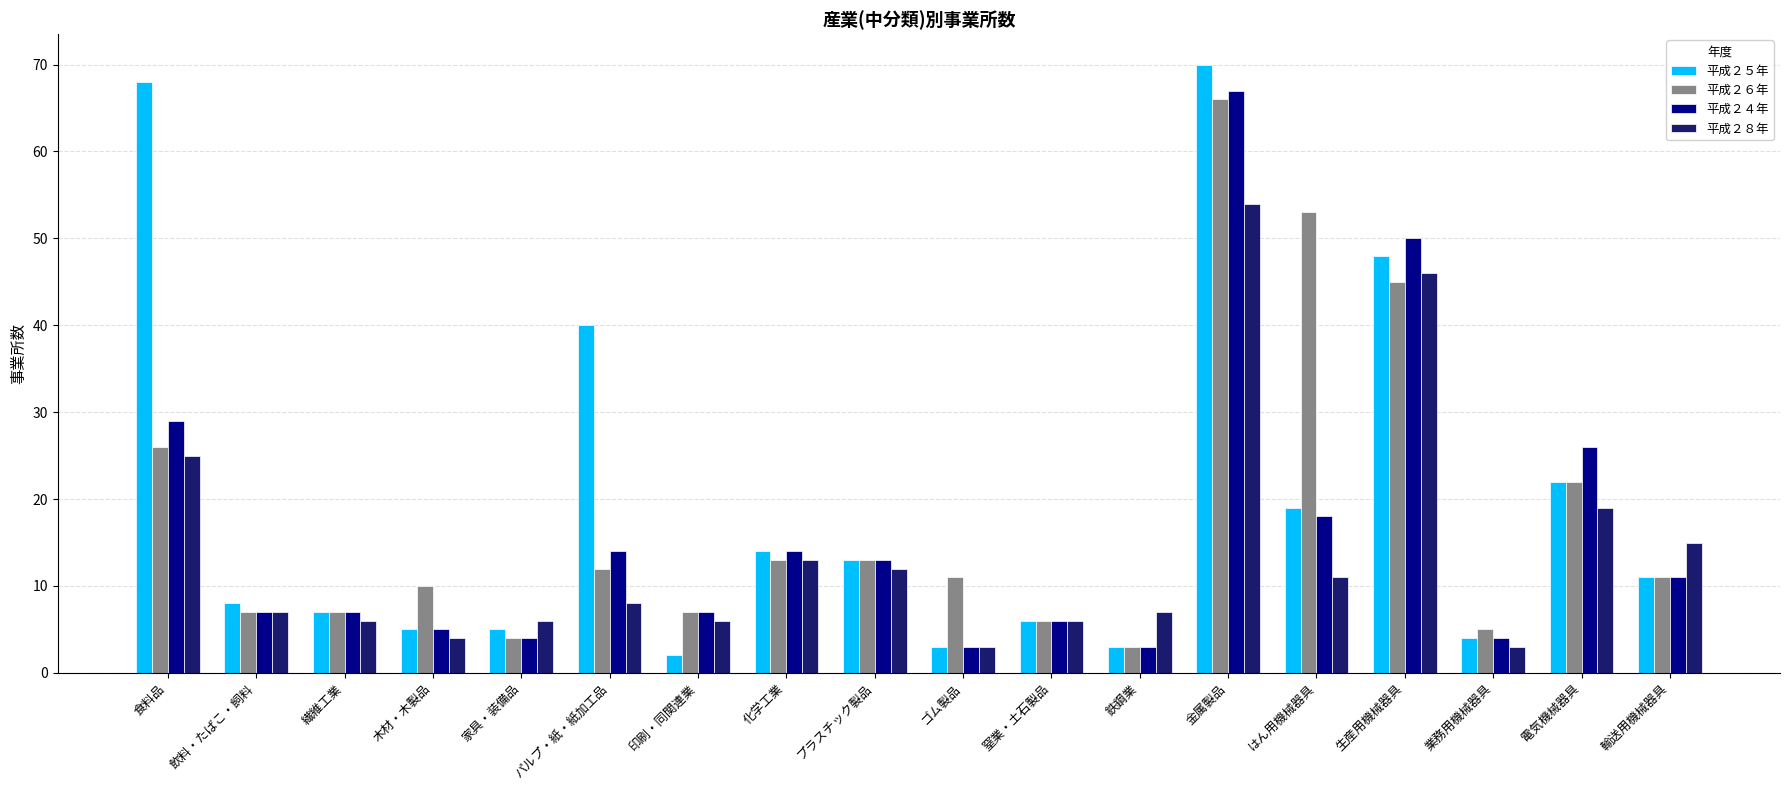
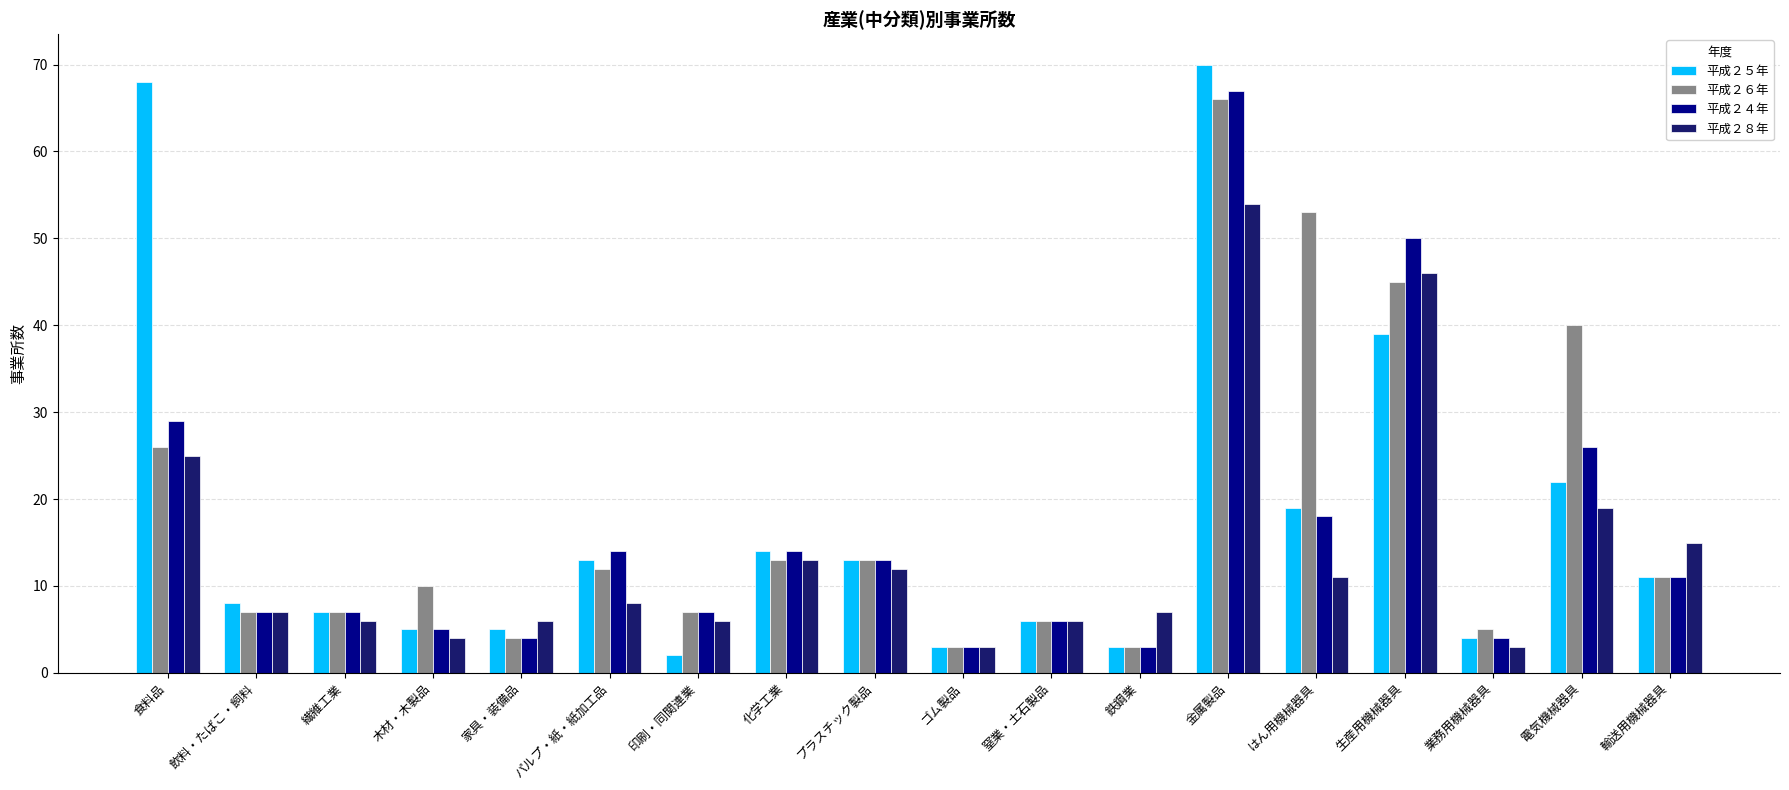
平成２５年, パルプ・紙・紙加工品: 40 -> 13
平成２６年, ゴム製品: 11 -> 3
平成２５年, 生産用機械器具: 48 -> 39
平成２６年, 電気機械器具: 22 -> 40
